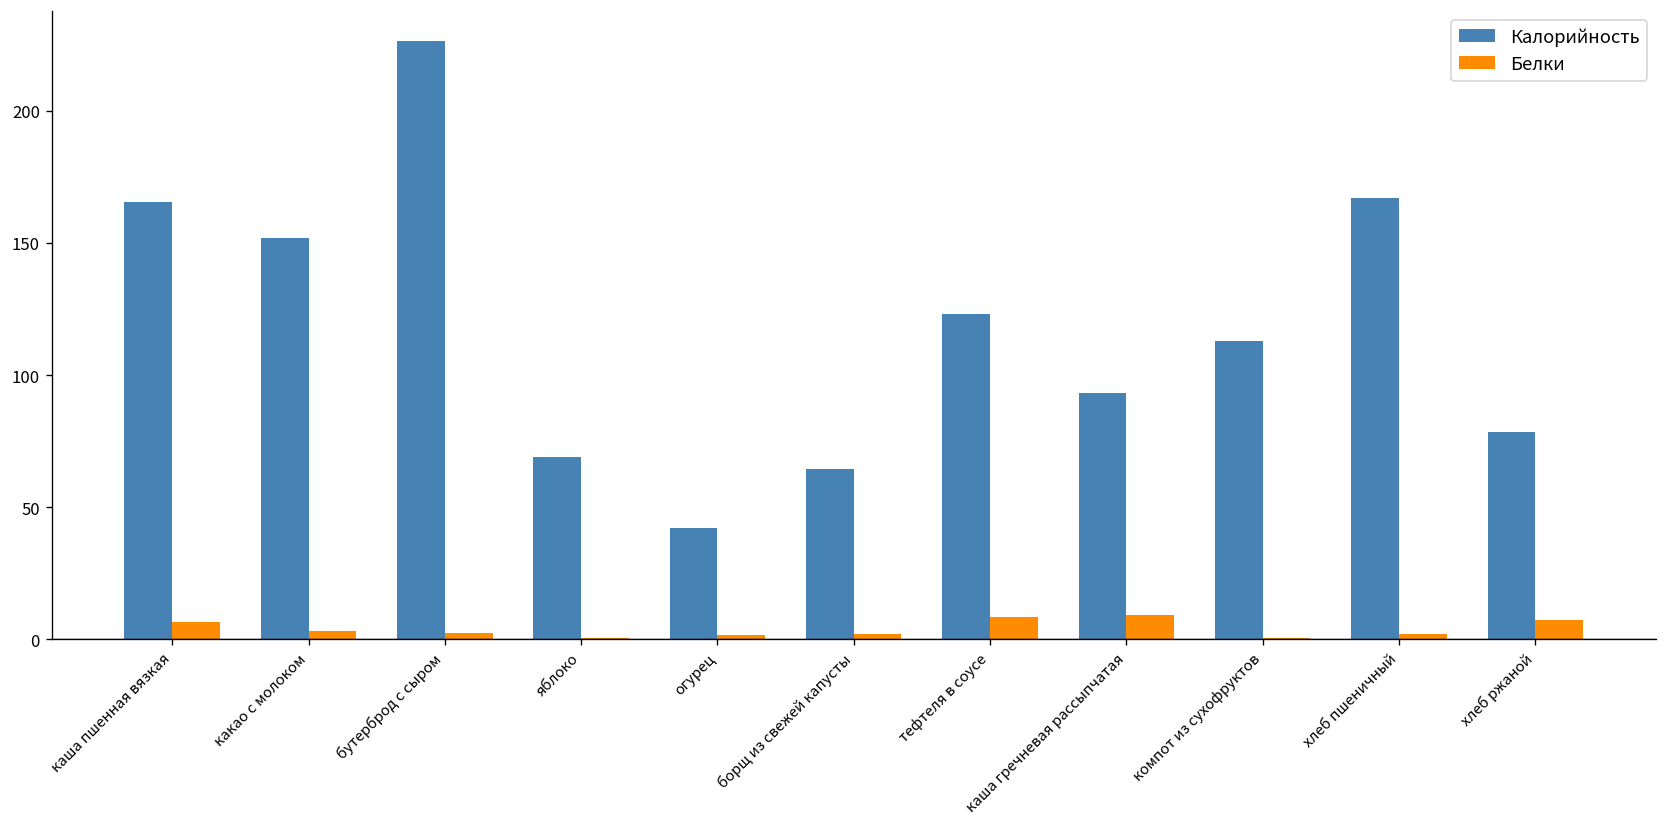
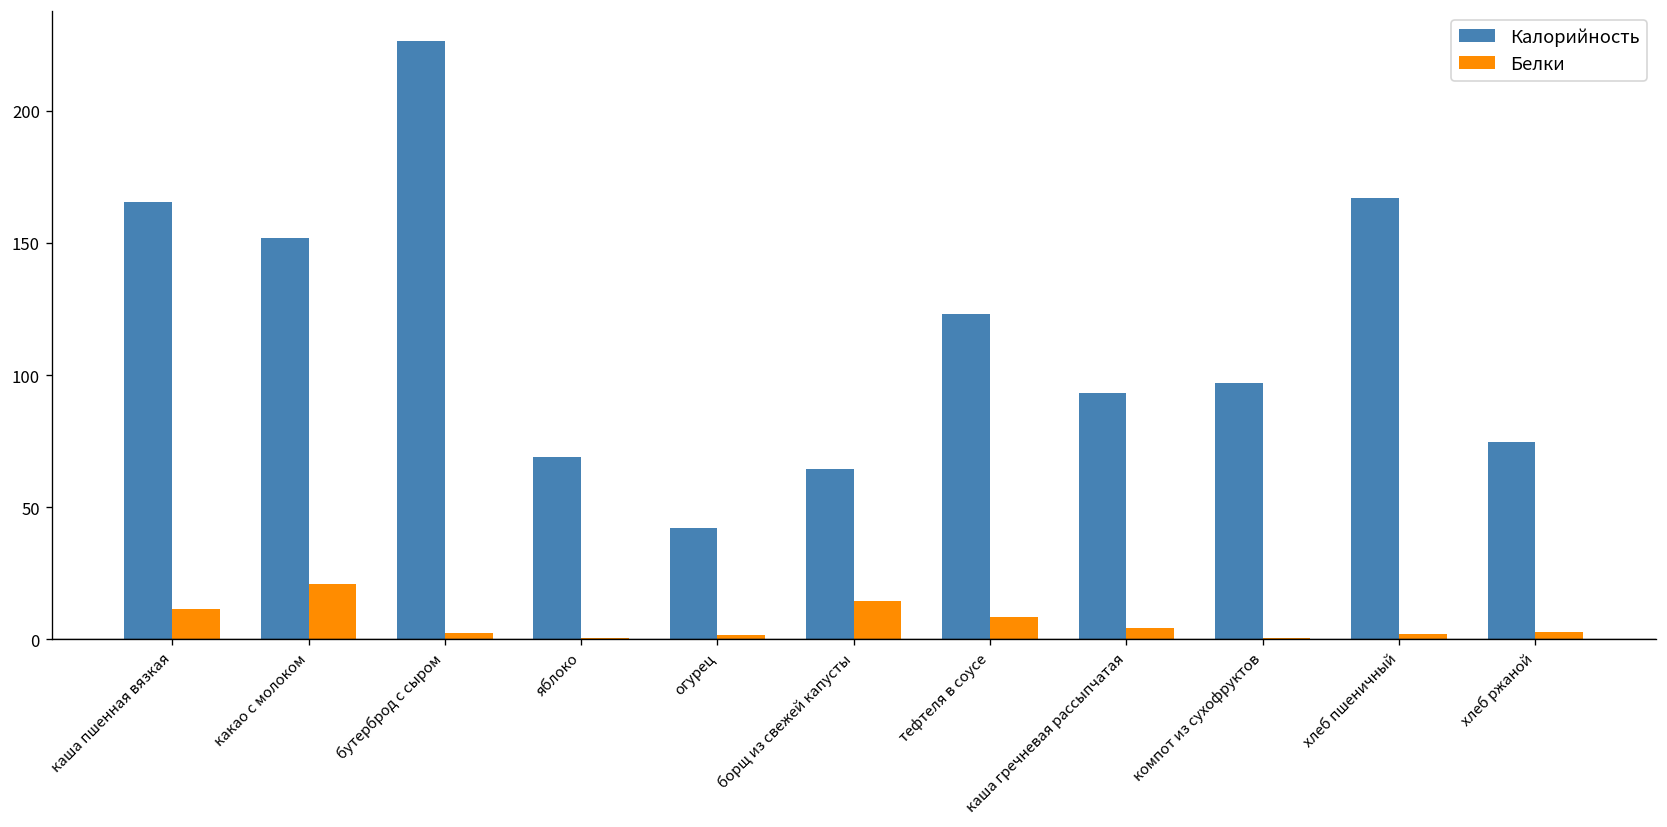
Белки, каша пшенная вязкая: 7 -> 12
Белки, какао с молоком: 3 -> 21
Белки, борщ из свежей капусты: 2 -> 14
Белки, каша гречневая рассыпчатая: 9 -> 4
Калорийность, компот из сухофруктов: 113 -> 97
Калорийность, хлеб ржаной: 78 -> 75
Белки, хлеб ржаной: 7 -> 3
